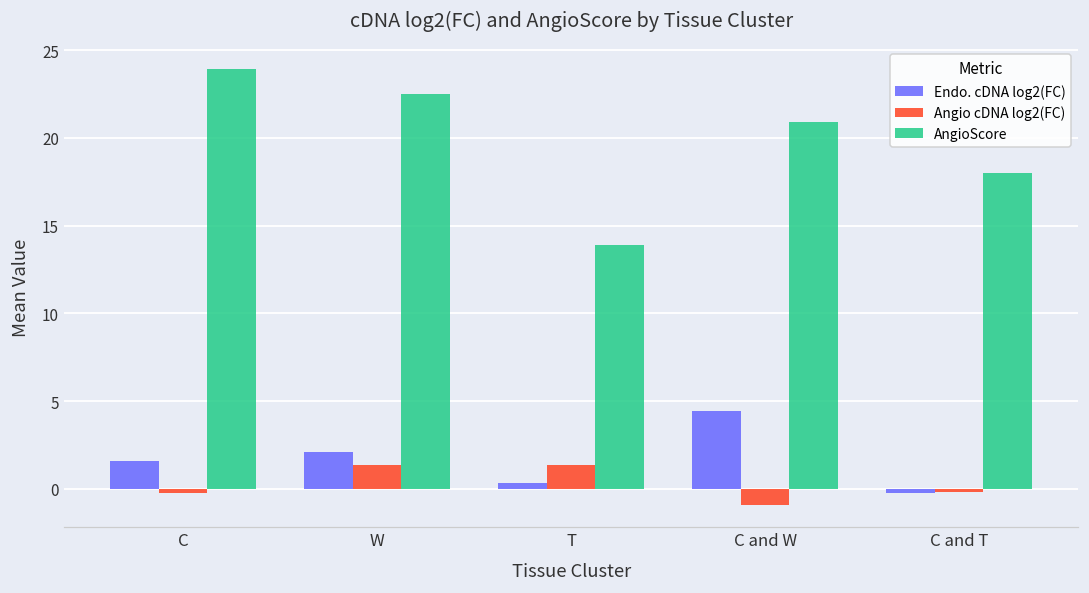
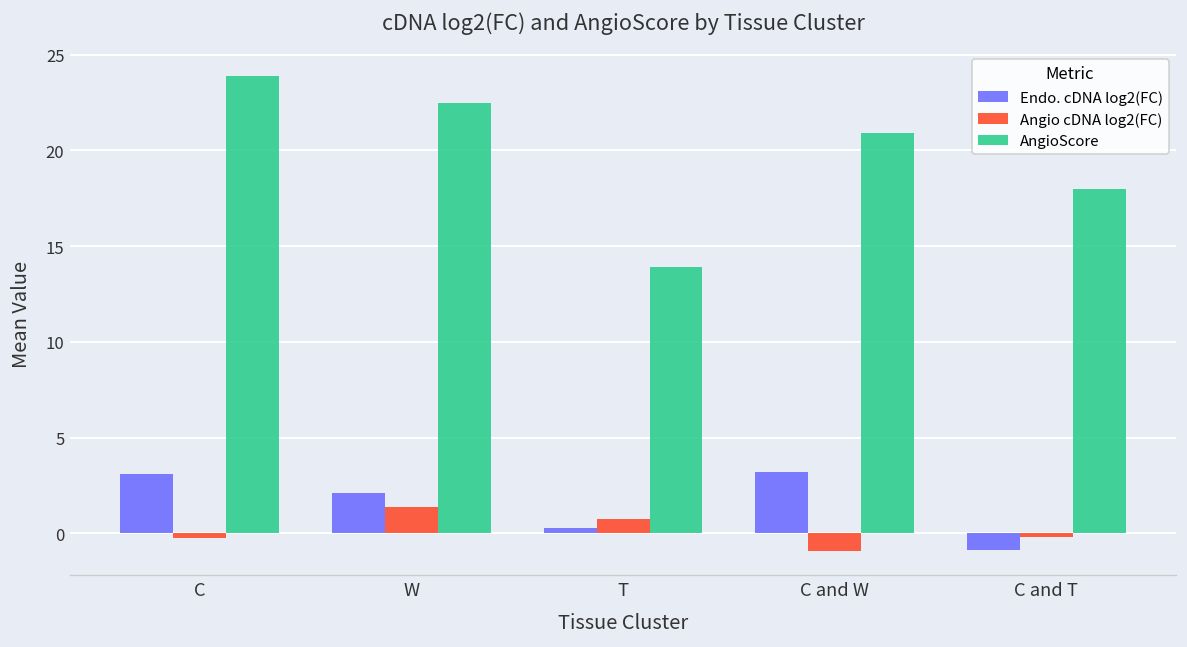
Endo. cDNA log2(FC), C: 1.6 -> 3.1
Angio cDNA log2(FC), T: 1.4 -> 0.8
Endo. cDNA log2(FC), C and W: 4.4 -> 3.2
Endo. cDNA log2(FC), C and T: -0.3 -> -0.9
